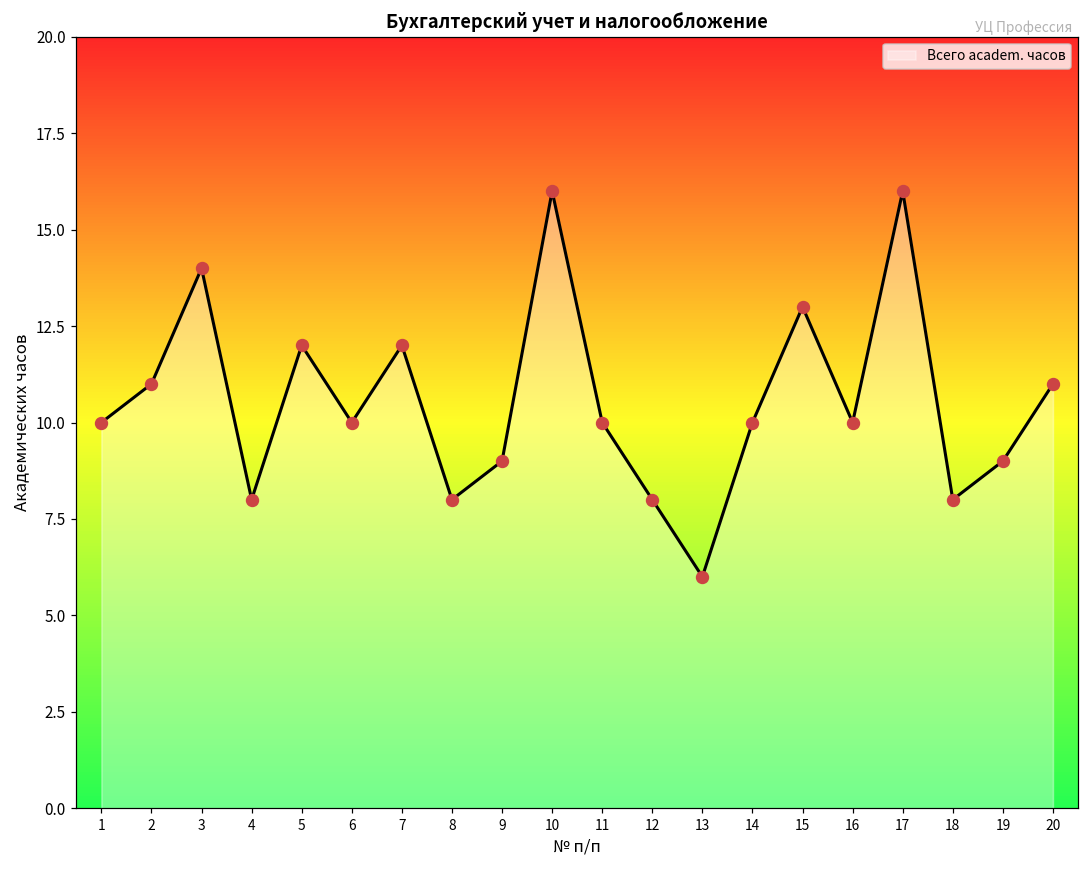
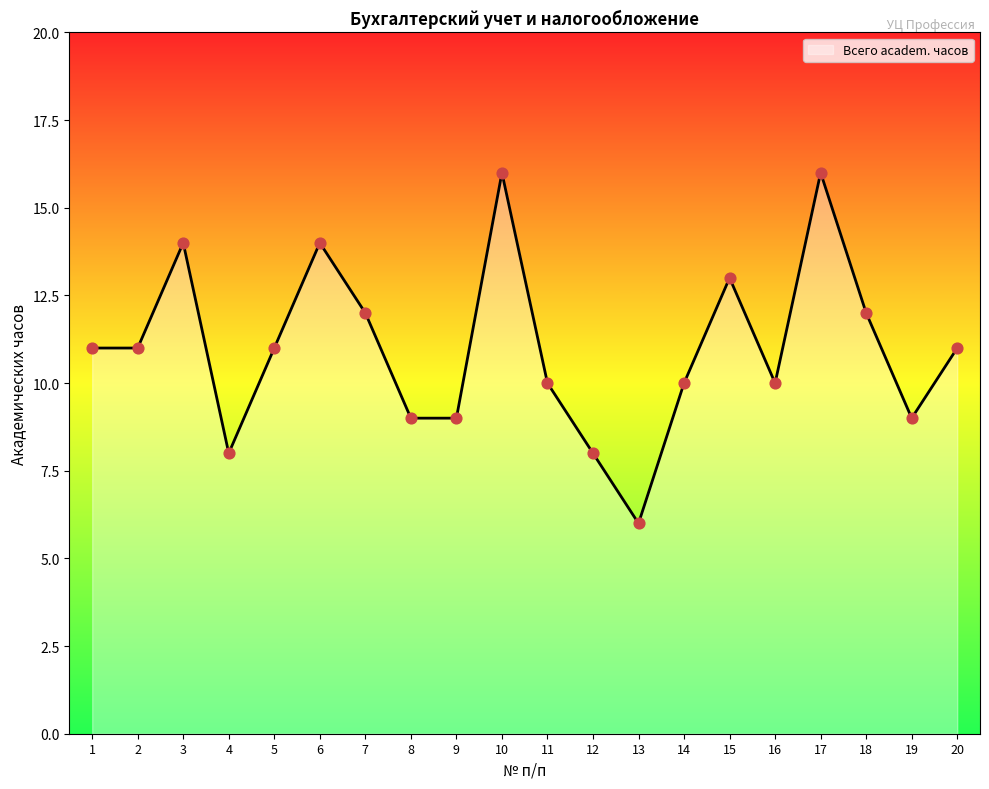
1: 10 -> 11
5: 12 -> 11
6: 10 -> 14
8: 8 -> 9
18: 8 -> 12
